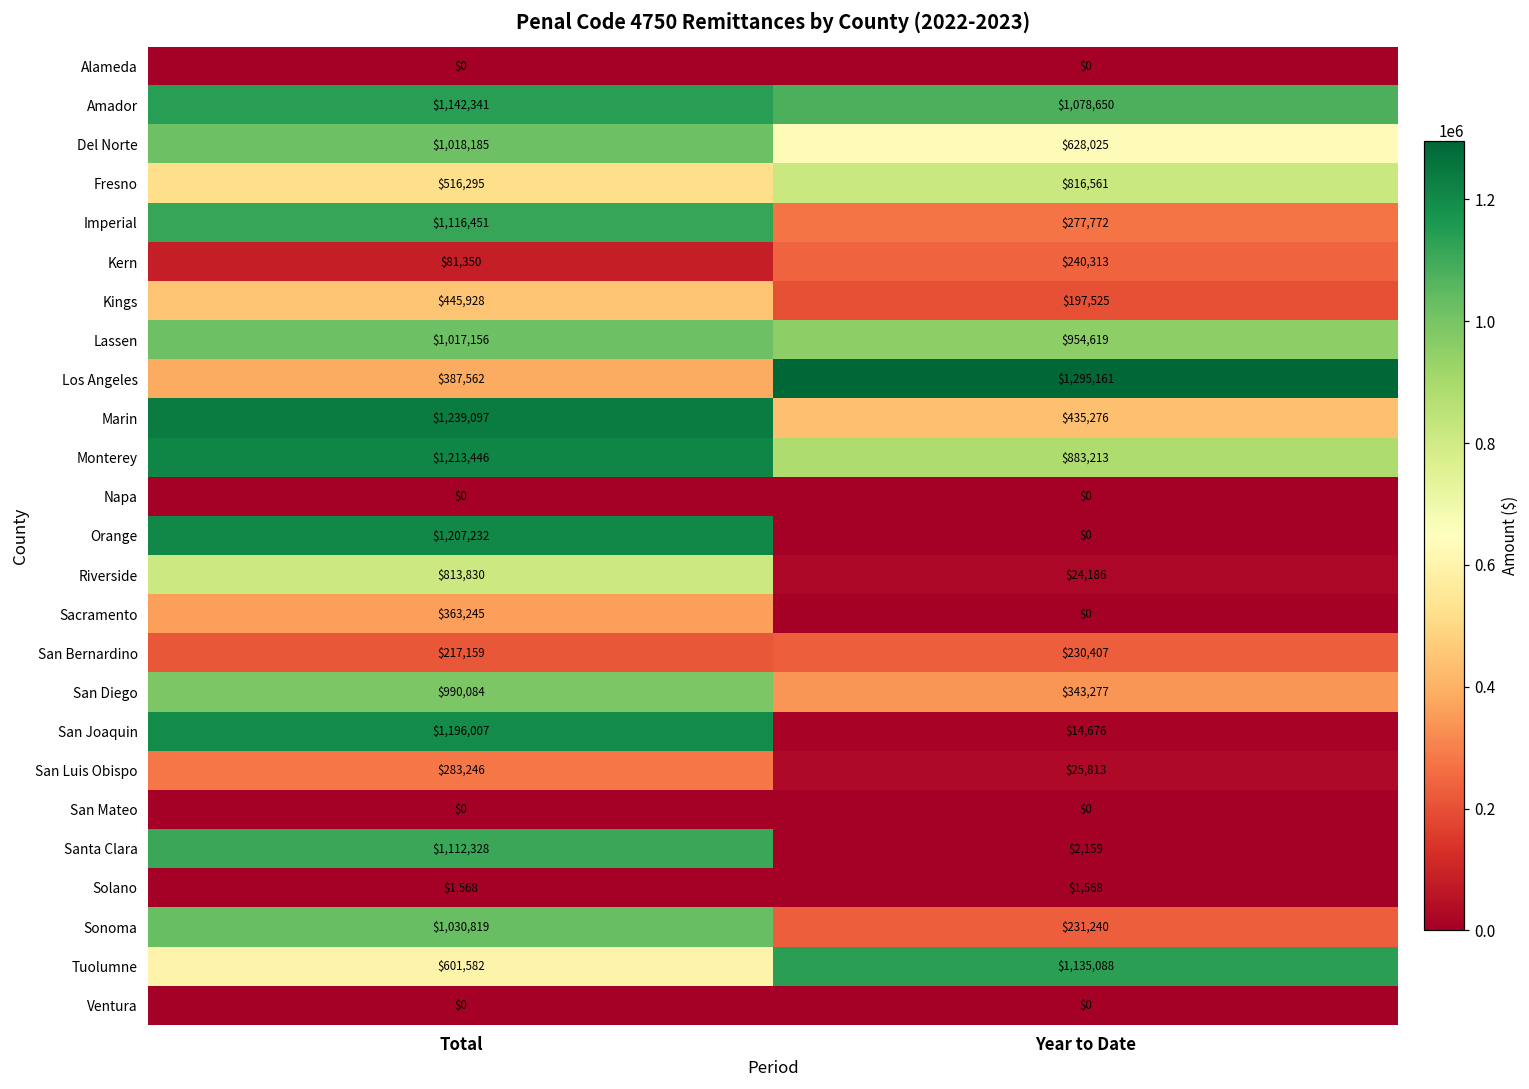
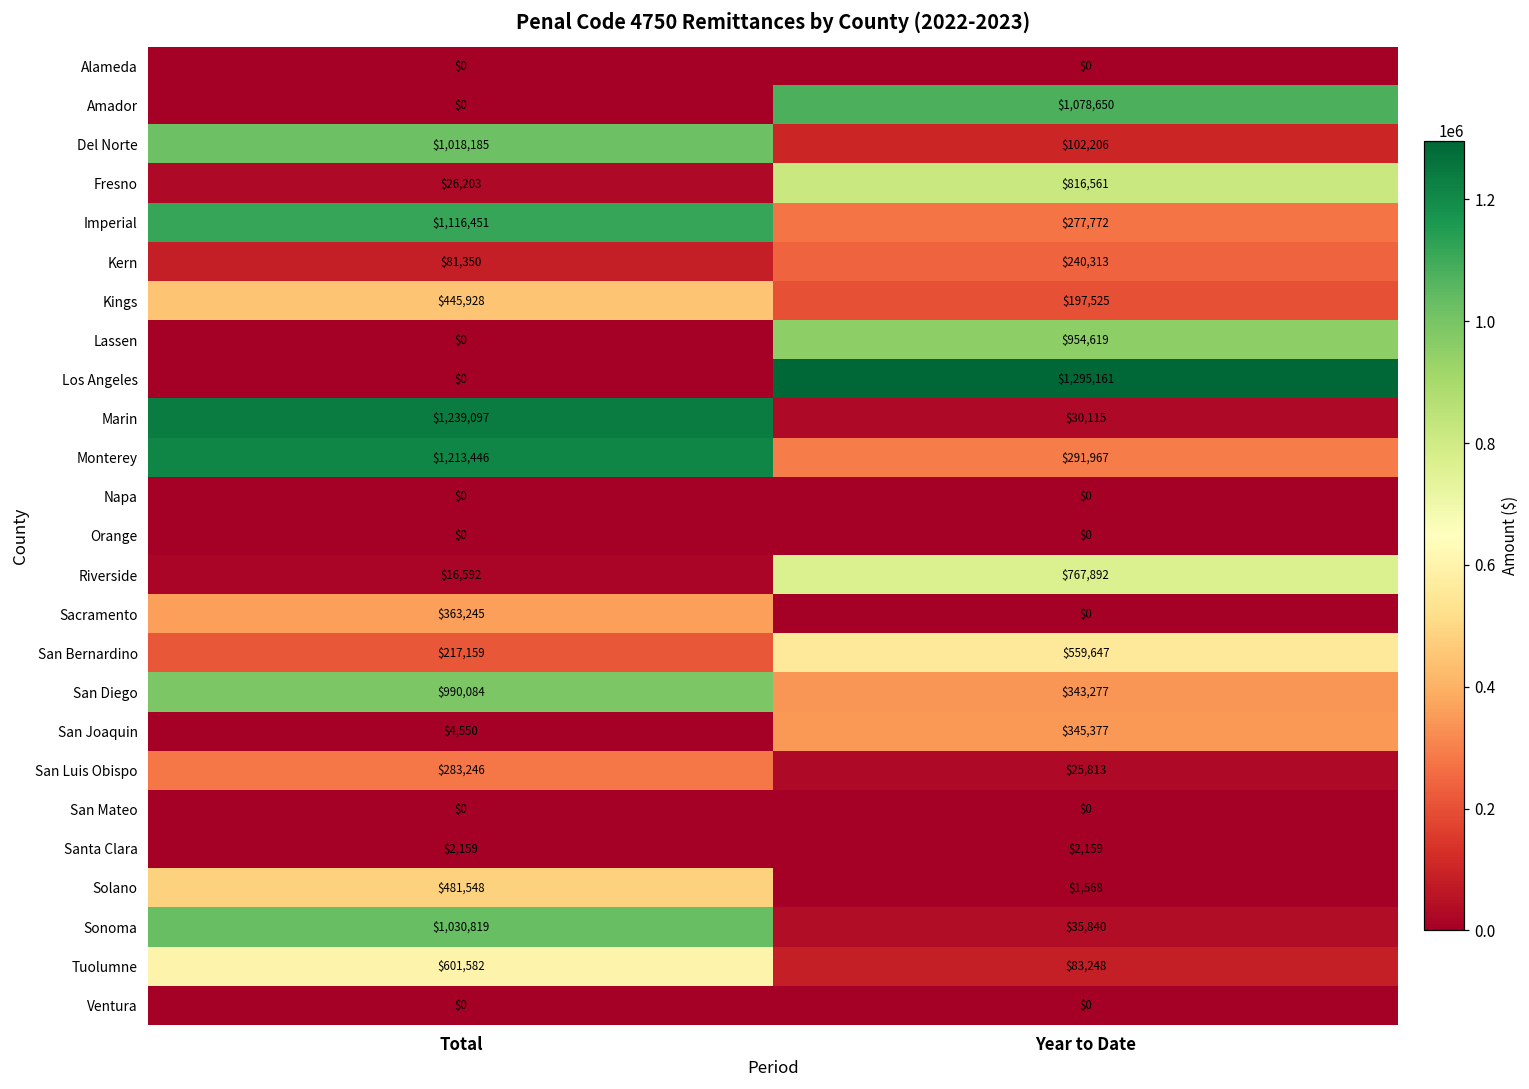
Amador, Total: $1,142,341 -> $0
Del Norte, Year to Date: $628,025 -> $102,206
Fresno, Total: $516,295 -> $26,203
Lassen, Total: $1,017,156 -> $0
Los Angeles, Total: $387,562 -> $0
Marin, Year to Date: $435,276 -> $30,115
Monterey, Year to Date: $883,213 -> $291,967
Orange, Total: $1,207,232 -> $0
Riverside, Total: $813,830 -> $16,592
Riverside, Year to Date: $24,186 -> $767,892
San Bernardino, Year to Date: $230,407 -> $559,647
San Joaquin, Total: $1,196,007 -> $4,550
San Joaquin, Year to Date: $14,676 -> $345,377
Santa Clara, Total: $1,112,328 -> $2,159
Solano, Total: $1,568 -> $481,548
Sonoma, Year to Date: $231,240 -> $35,840
Tuolumne, Year to Date: $1,135,088 -> $83,248
